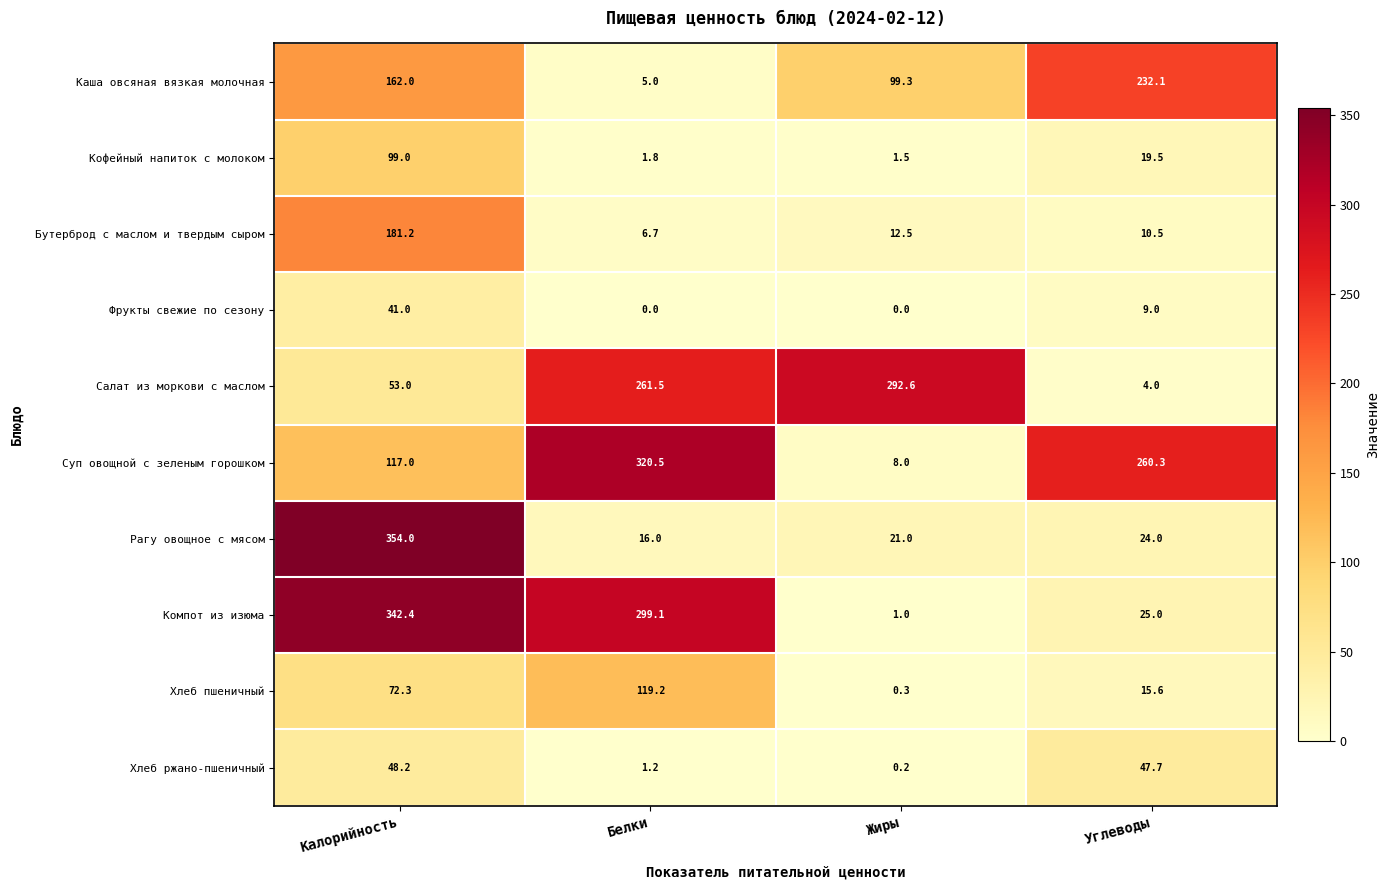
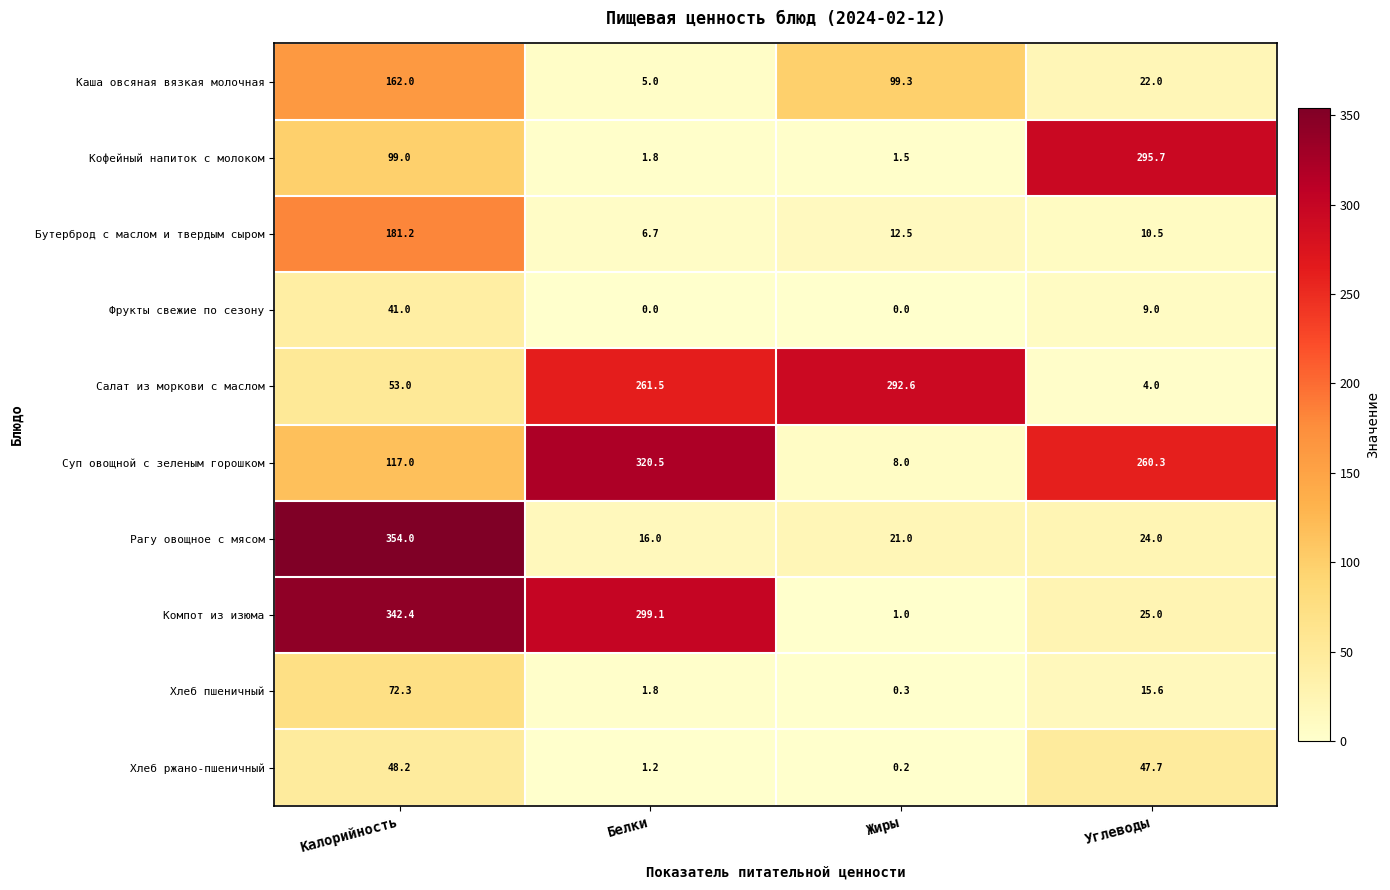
Каша овсяная вязкая молочная, Углеводы: 232.1 -> 22.0
Кофейный напиток с молоком, Углеводы: 19.5 -> 295.7
Хлеб пшеничный, Белки: 119.2 -> 1.8
